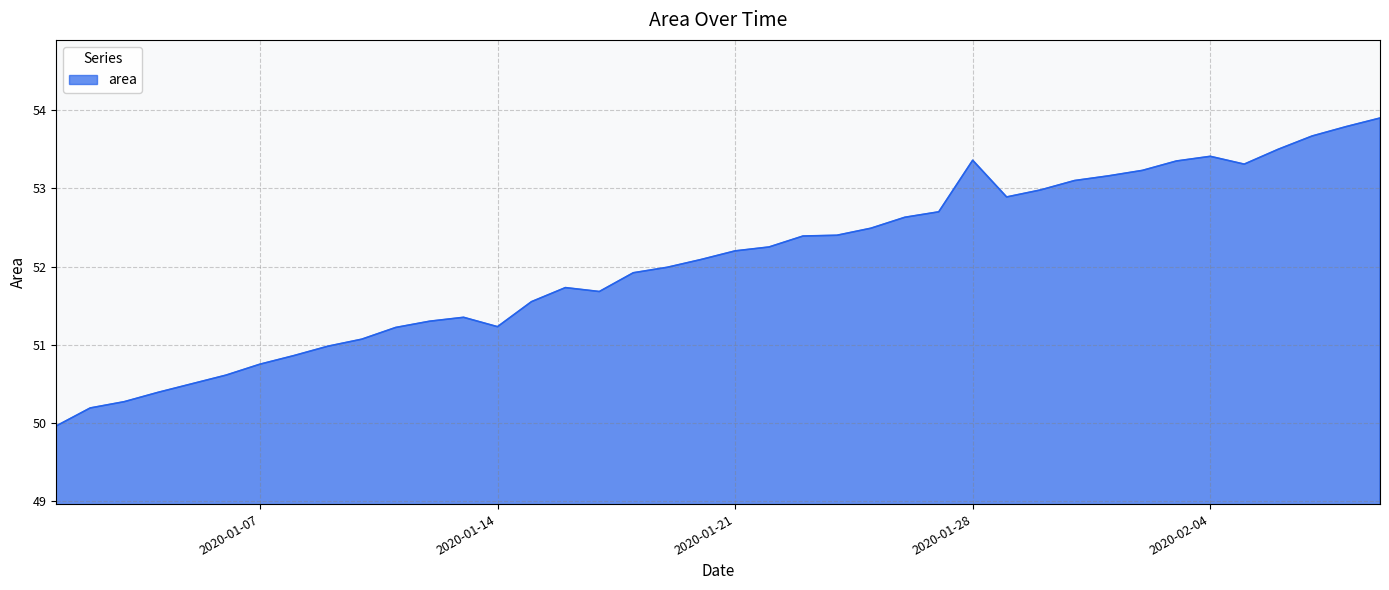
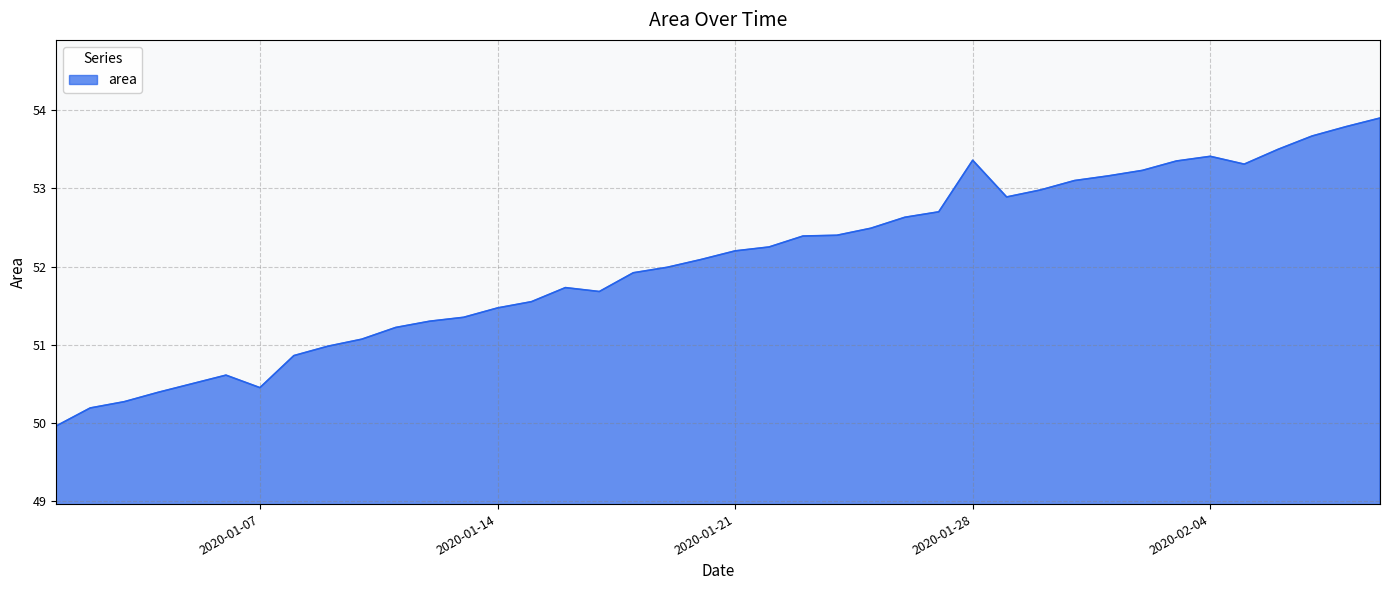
2020-01-07: 50.8 -> 50.5
2020-01-14: 51.2 -> 51.5
